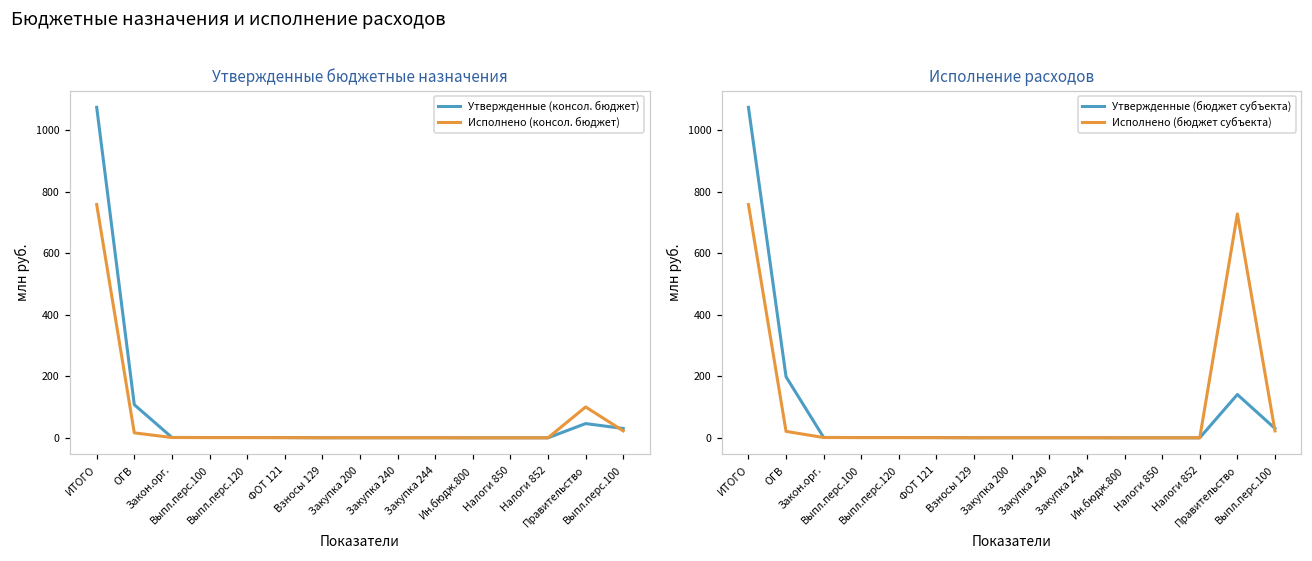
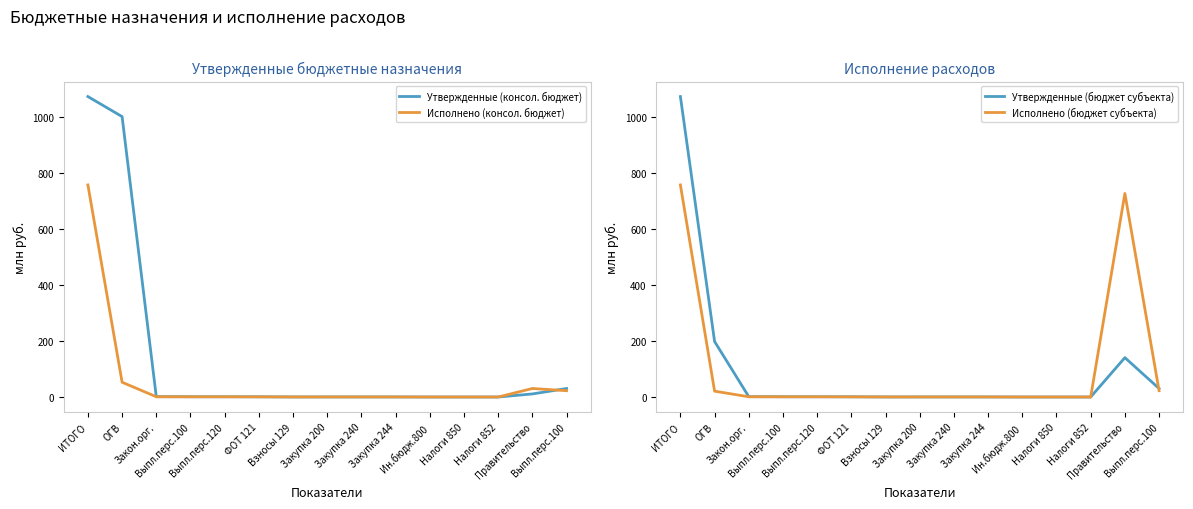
Утвержденные бюджетные назначения, Утвержденные (консол. бюджет), ОГВ: 110 -> 1000
Утвержденные бюджетные назначения, Исполнено (консол. бюджет), ОГВ: 20 -> 50
Утвержденные бюджетные назначения, Утвержденные (консол. бюджет), Правительство: 50 -> 10
Утвержденные бюджетные назначения, Исполнено (консол. бюджет), Правительство: 100 -> 30
